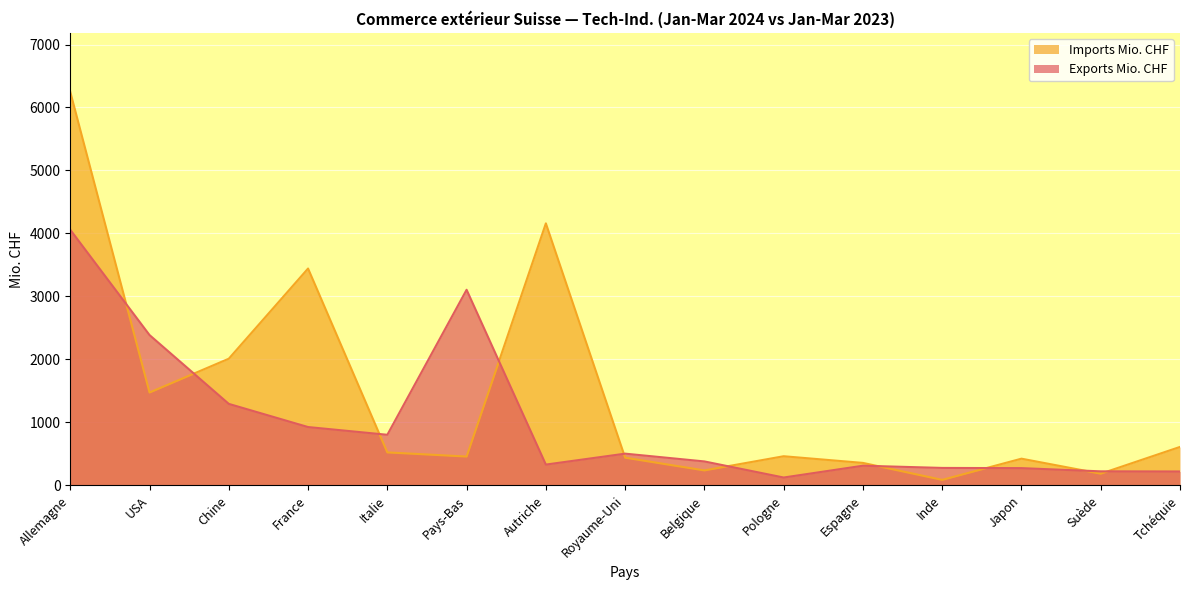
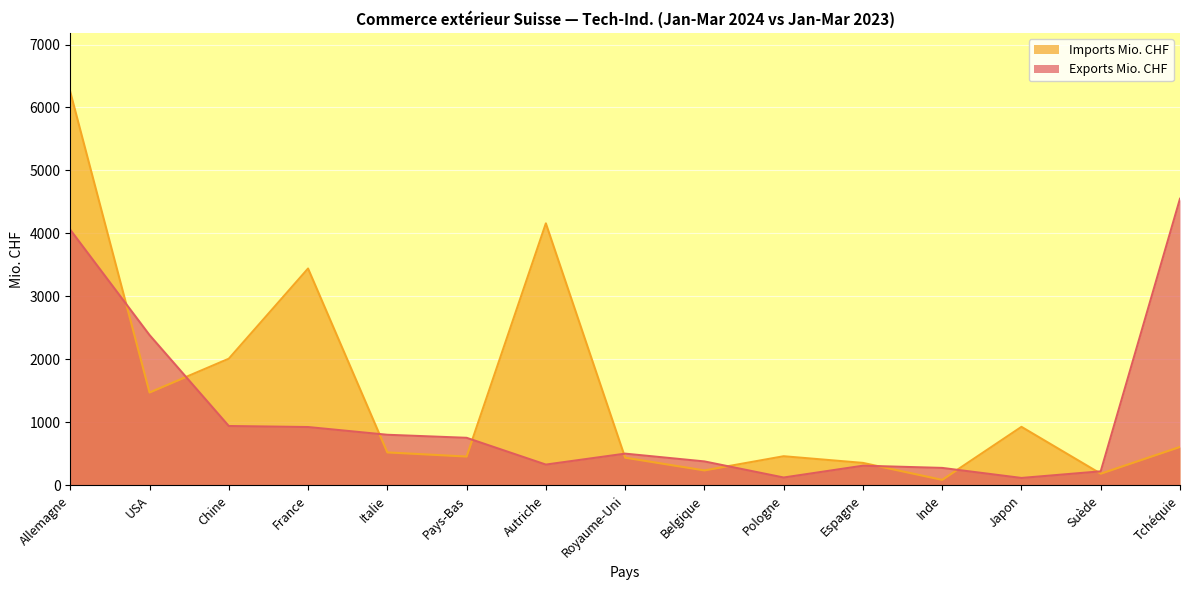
Exports Mio. CHF, Chine: 1300 -> 900
Exports Mio. CHF, Pays-Bas: 3100 -> 800
Imports Mio. CHF, Japon: 400 -> 900
Exports Mio. CHF, Japon: 300 -> 100
Exports Mio. CHF, Tchéquie: 200 -> 4600
